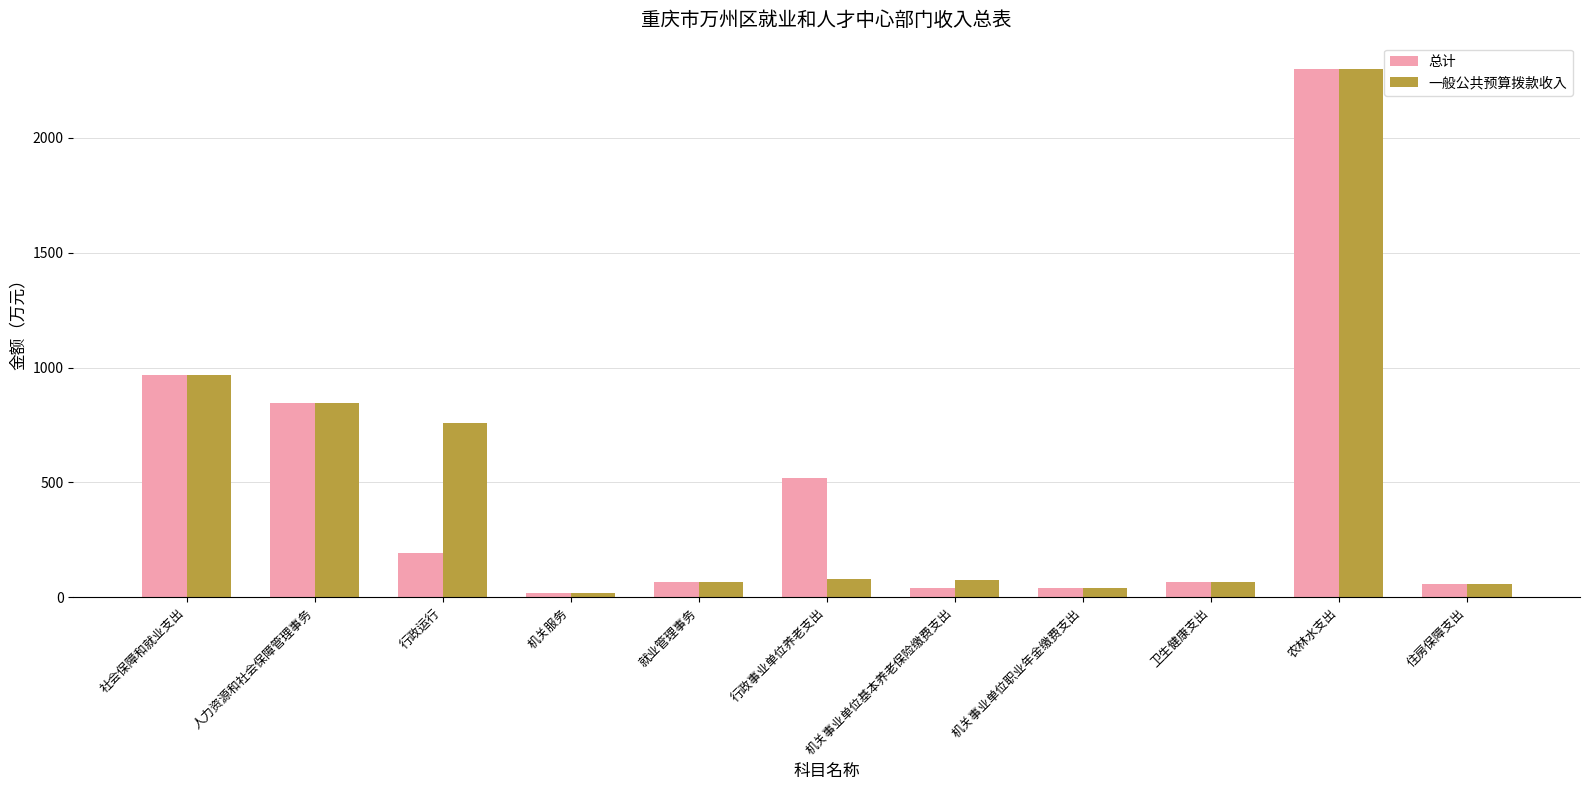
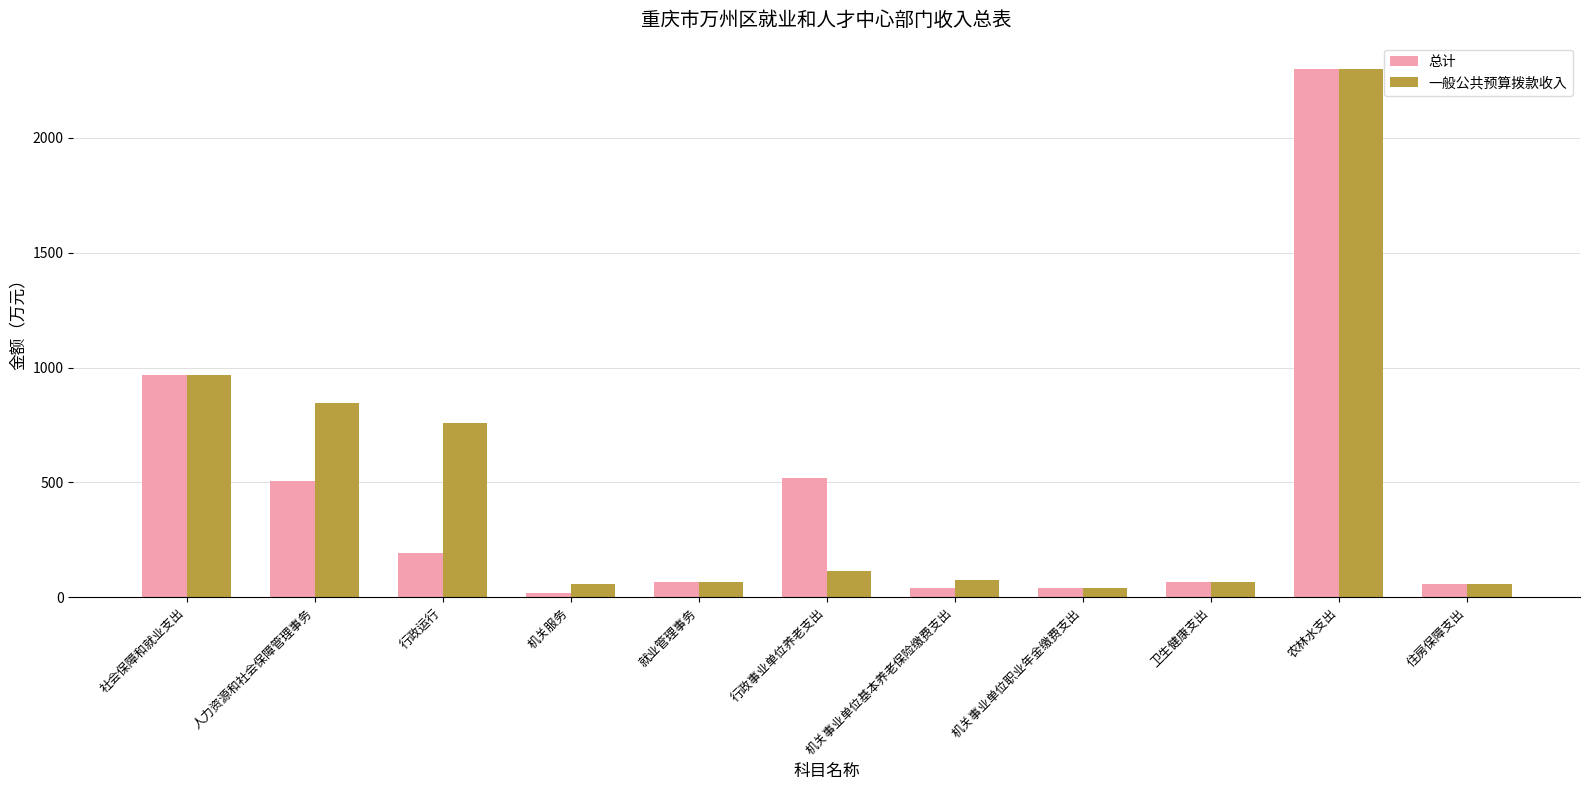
总计, 人力资源和社会保障管理事务: 850 -> 510
一般公共预算拨款收入, 机关服务: 20 -> 60
一般公共预算拨款收入, 行政事业单位养老支出: 80 -> 110
